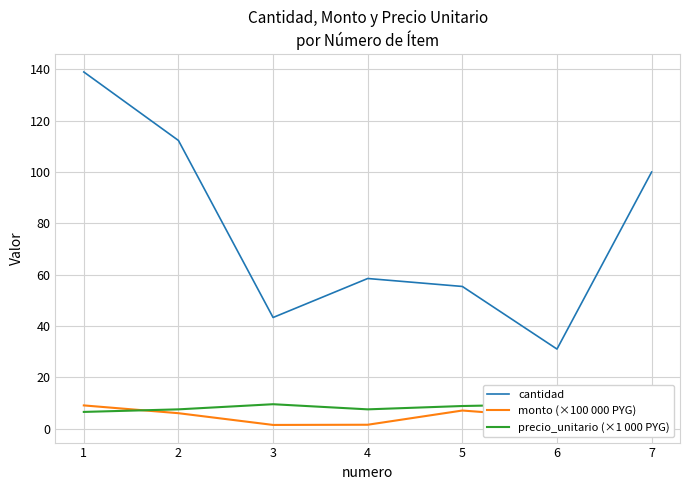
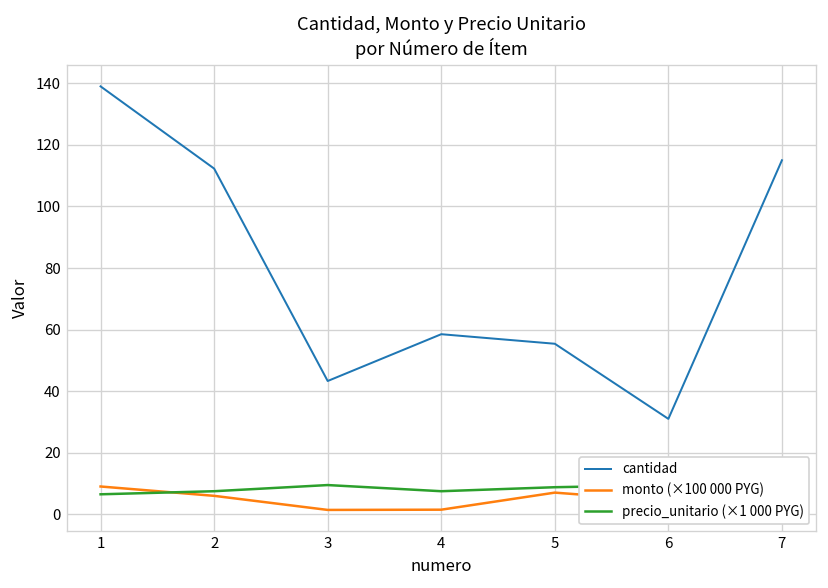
cantidad, 7: 100 -> 115
